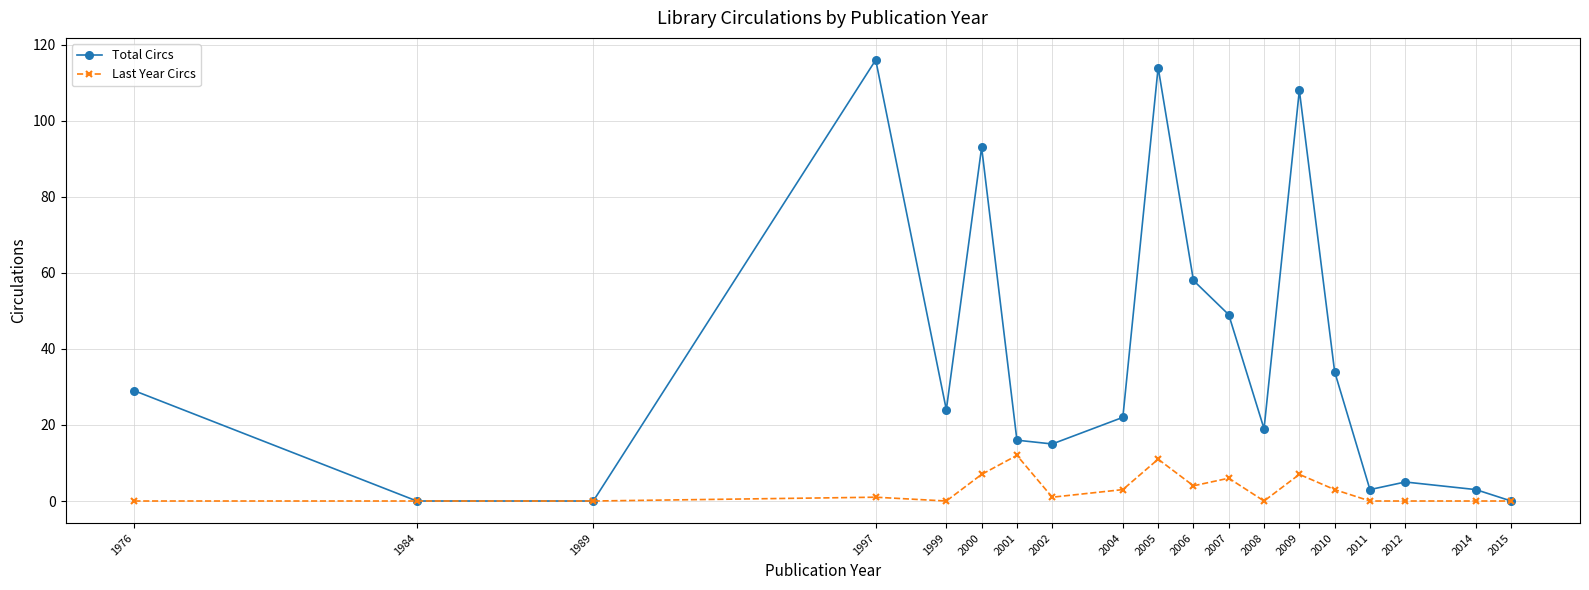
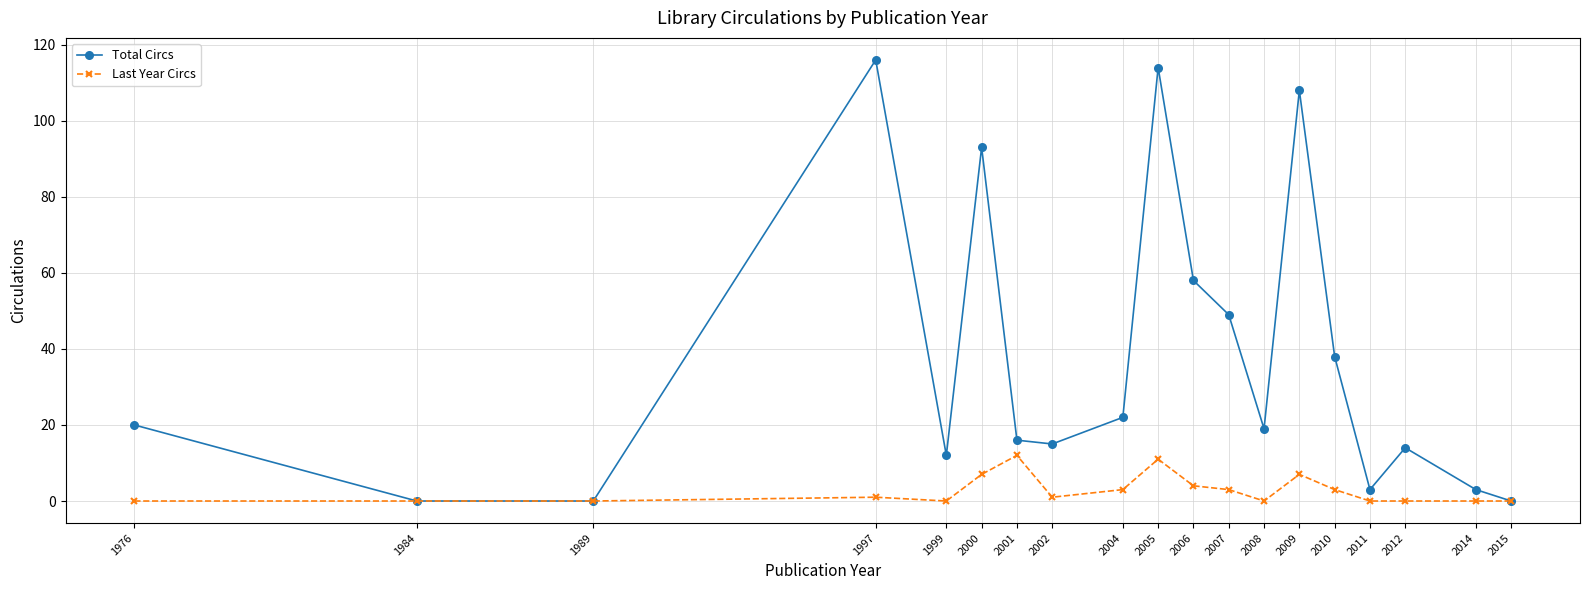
Total Circs, 1976: 29 -> 20
Total Circs, 1999: 24 -> 12
Last Year Circs, 2007: 6 -> 3
Total Circs, 2010: 34 -> 38
Total Circs, 2012: 5 -> 14
